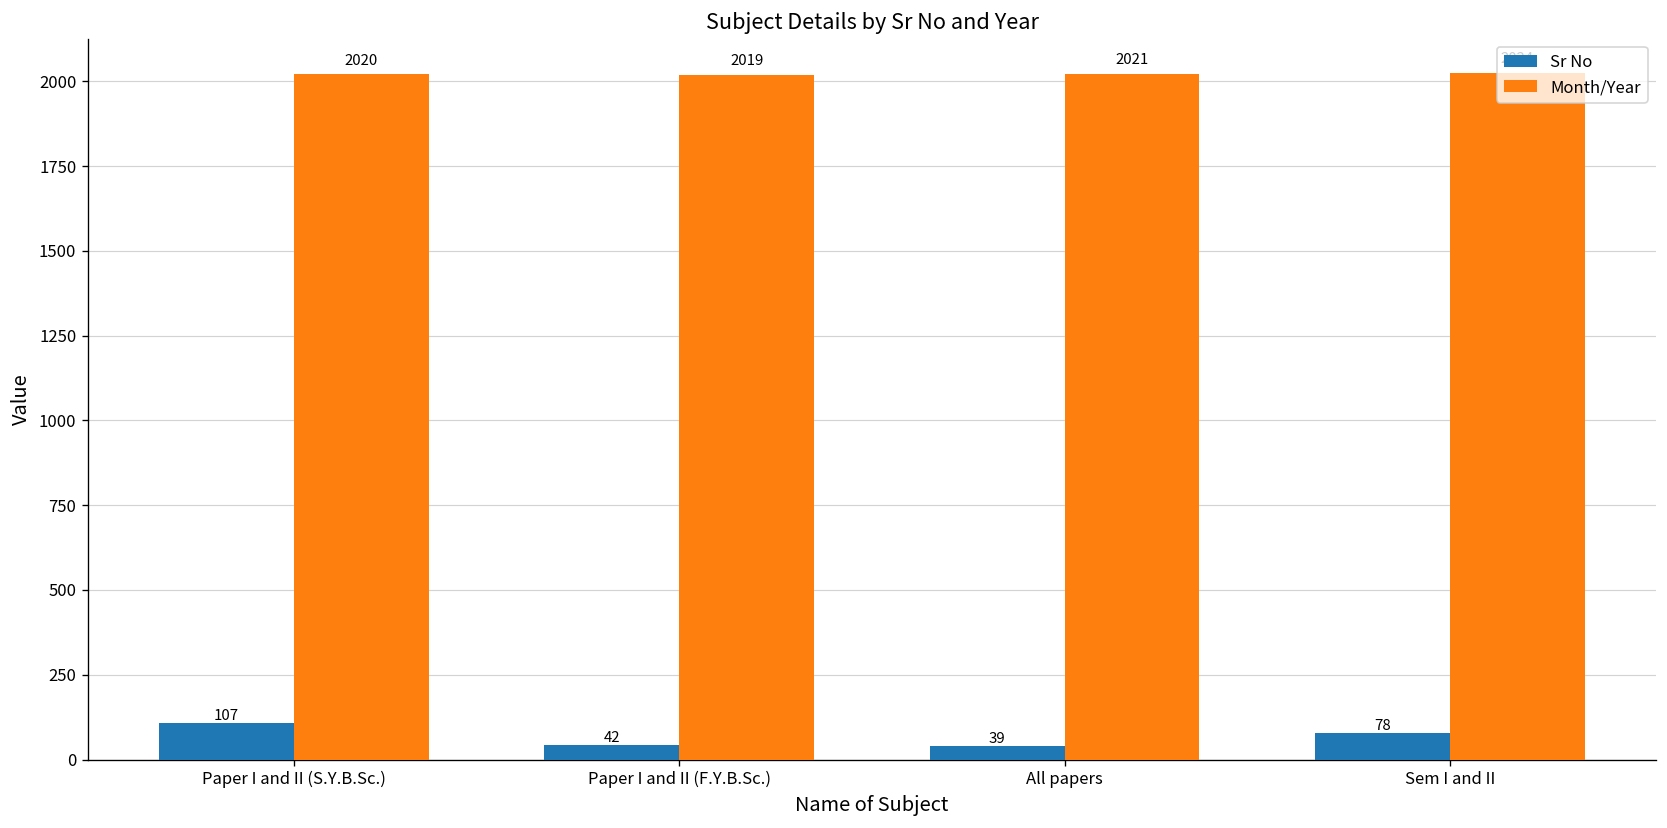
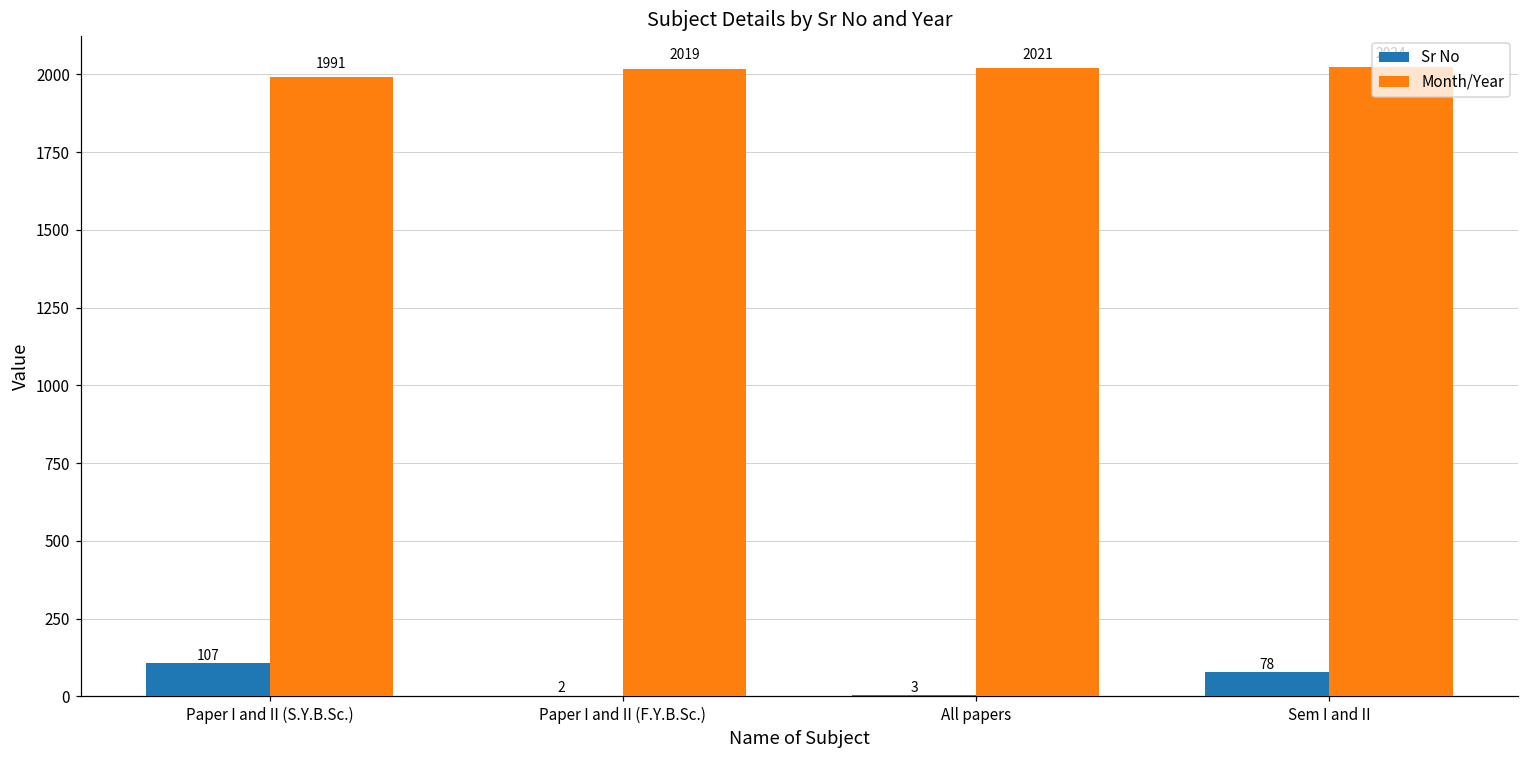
Month/Year, Paper I and II (S.Y.B.Sc.): 2020 -> 1991
Sr No, Paper I and II (F.Y.B.Sc.): 42 -> 2
Sr No, All papers: 39 -> 3
